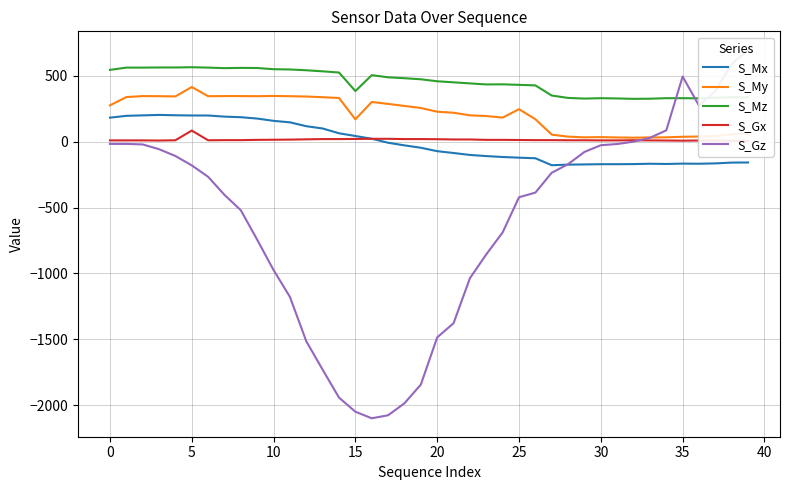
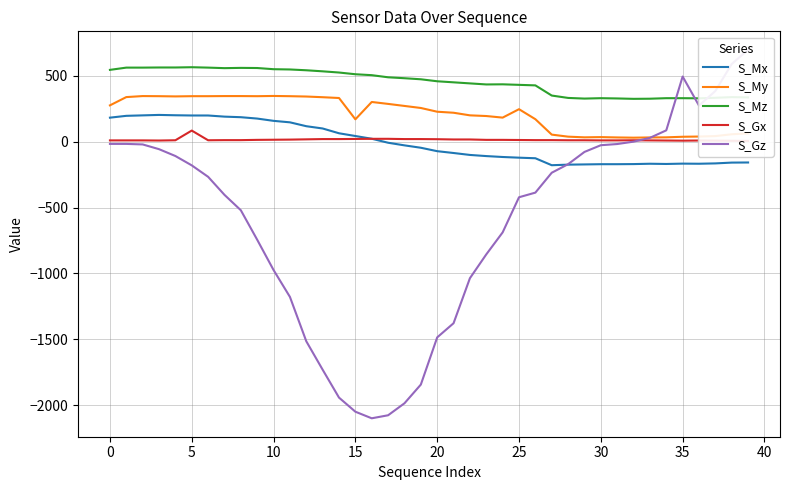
S_My, 5: 420 -> 350
S_Mz, 15: 390 -> 510
